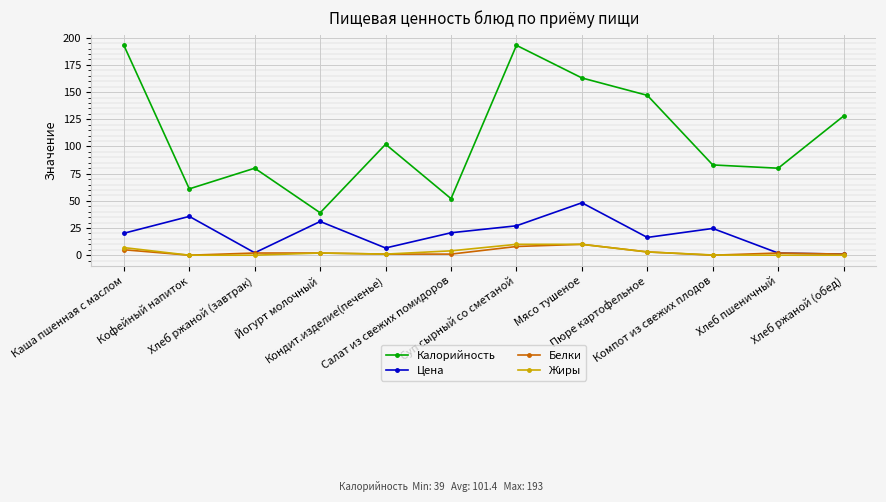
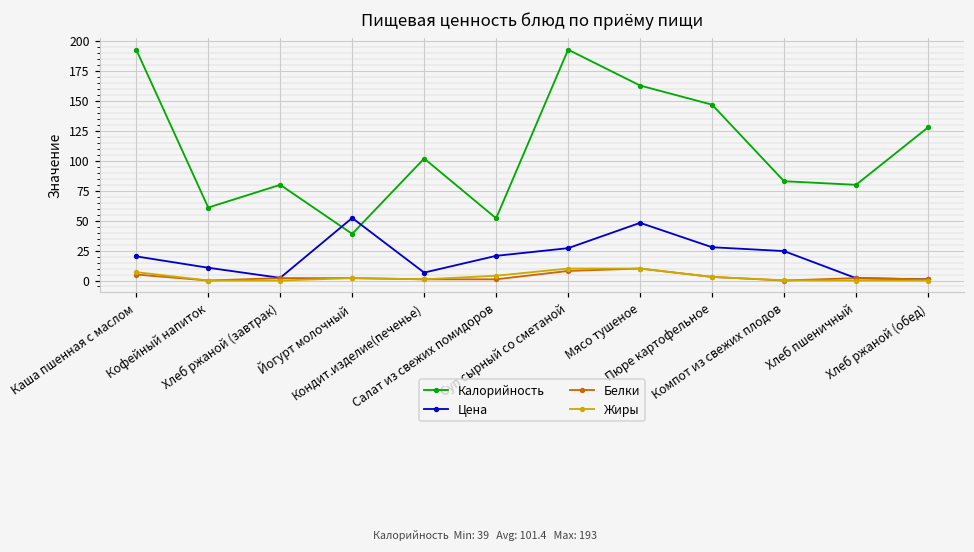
Цена, Кофейный напиток: 36 -> 11
Цена, Йогурт молочный: 31 -> 52
Цена, Пюре картофельное: 16 -> 28
